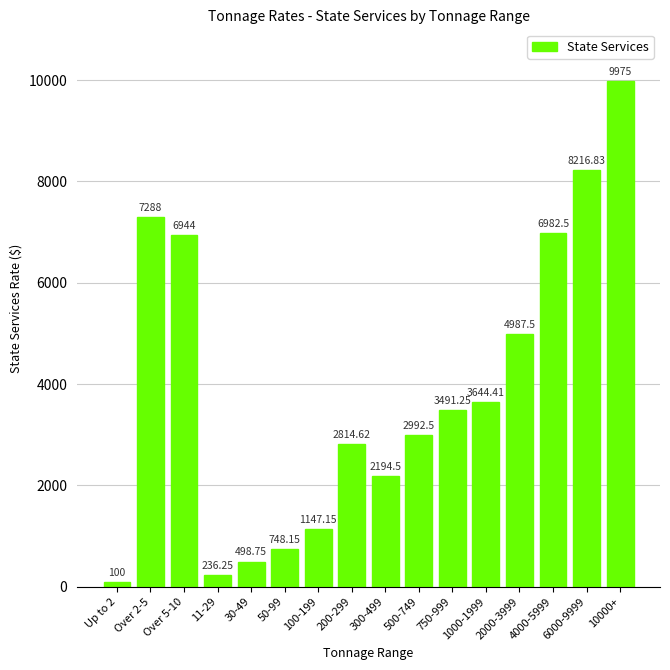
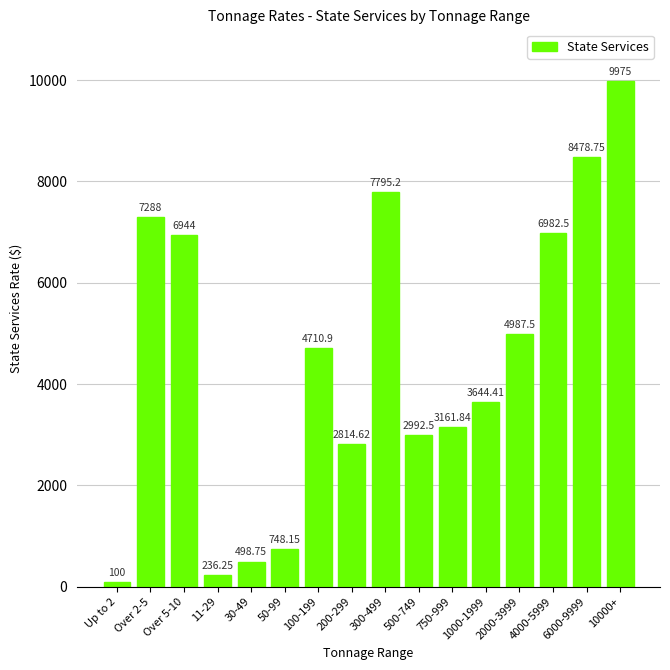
100-199: 1147.15 -> 4710.9
300-499: 2194.5 -> 7795.2
750-999: 3491.25 -> 3161.84
6000-9999: 8216.83 -> 8478.75
